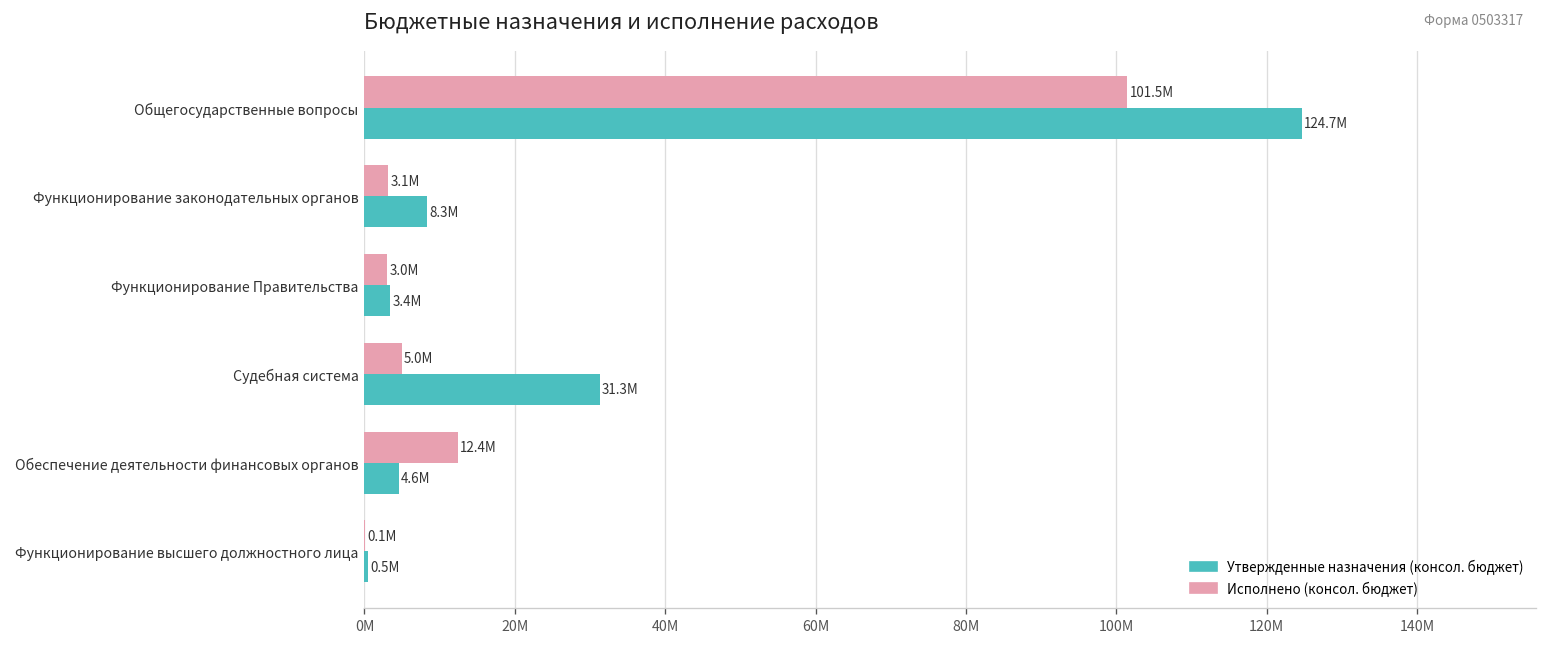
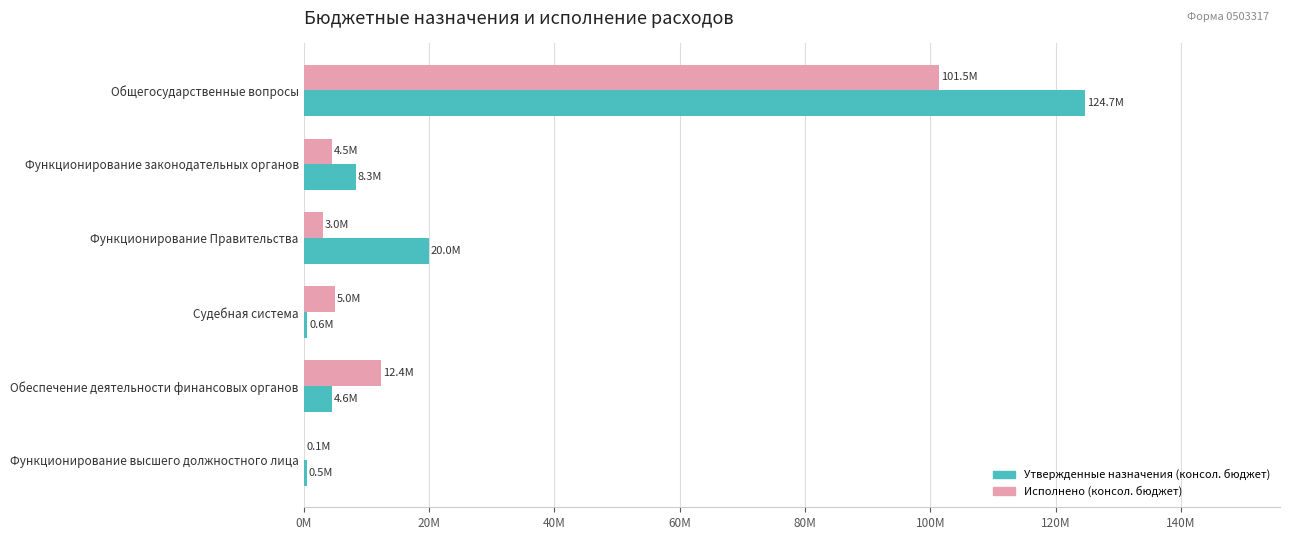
Исполнено (консол. бюджет), Функционирование законодательных органов: 3.1M -> 4.5M
Утвержденные назначения (консол. бюджет), Функционирование Правительства: 3.4M -> 20.0M
Утвержденные назначения (консол. бюджет), Судебная система: 31.3M -> 0.6M
